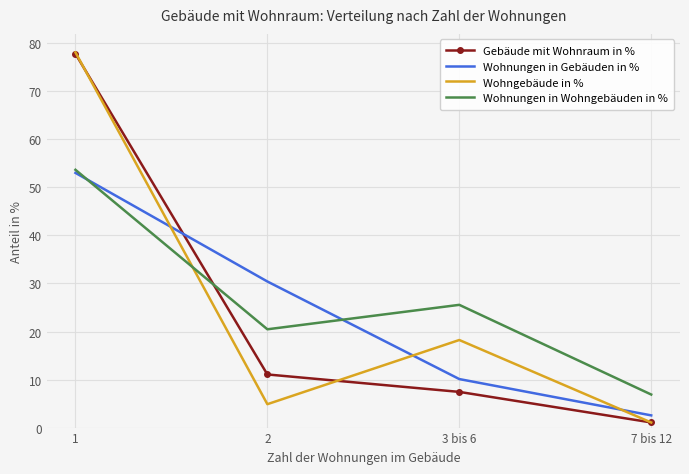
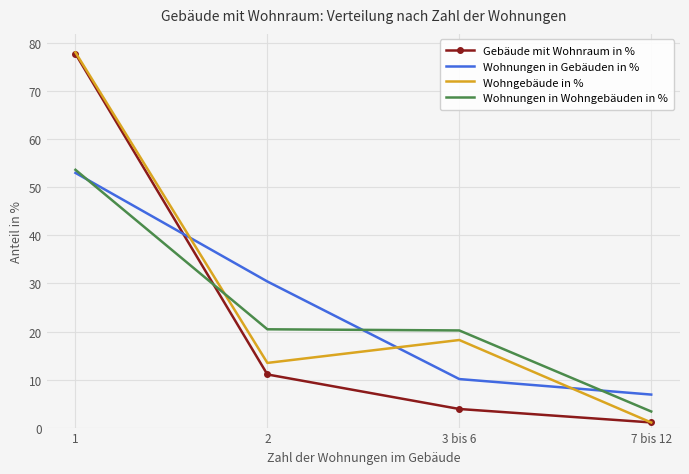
Wohngebäude in %, 2: 5 -> 13
Gebäude mit Wohnraum in %, 3 bis 6: 7 -> 4
Wohnungen in Wohngebäuden in %, 3 bis 6: 26 -> 20
Wohnungen in Gebäuden in %, 7 bis 12: 3 -> 7
Wohnungen in Wohngebäuden in %, 7 bis 12: 7 -> 3
